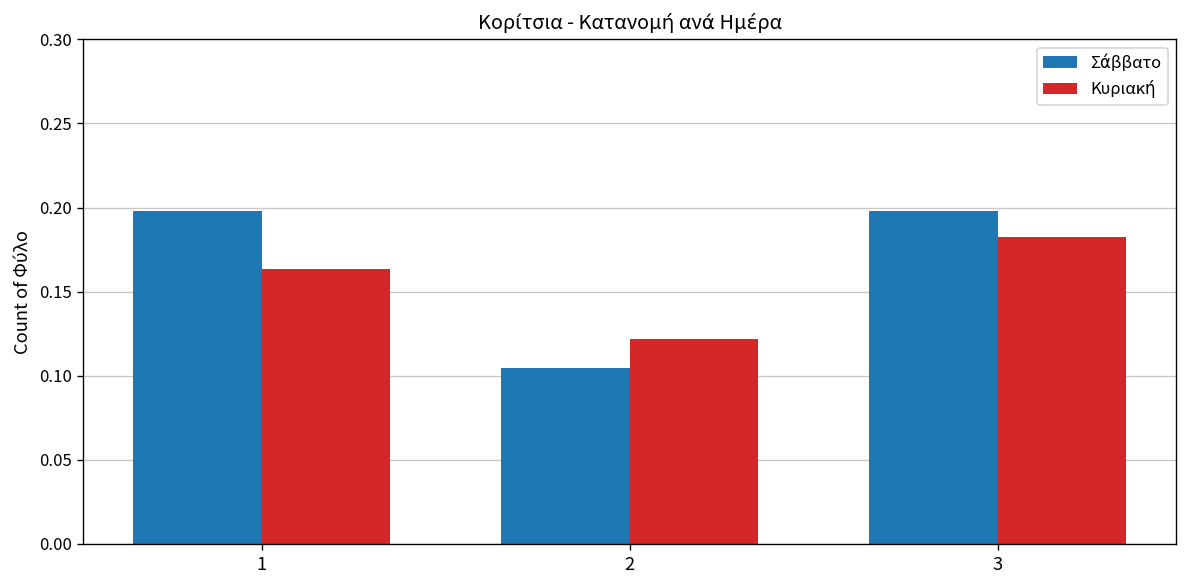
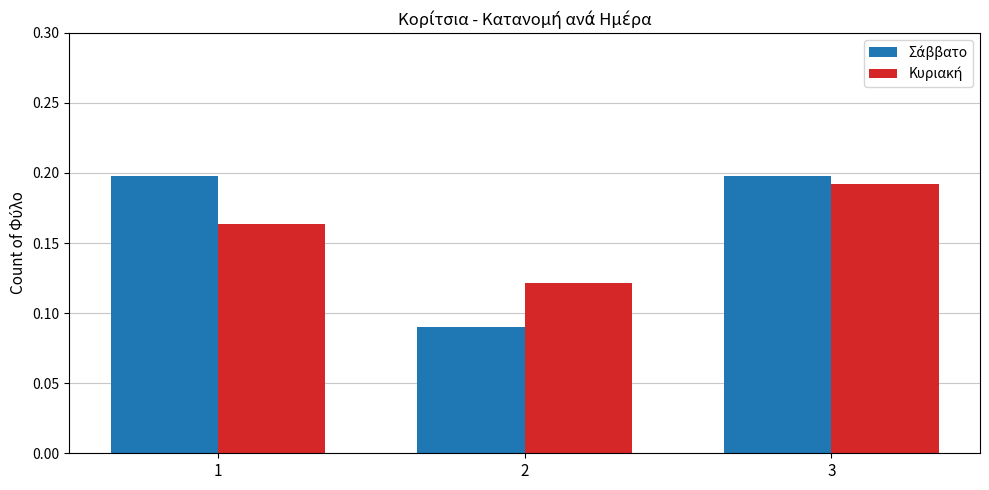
Σάββατο, 2: 0.105 -> 0.090
Κυριακή, 3: 0.182 -> 0.192
